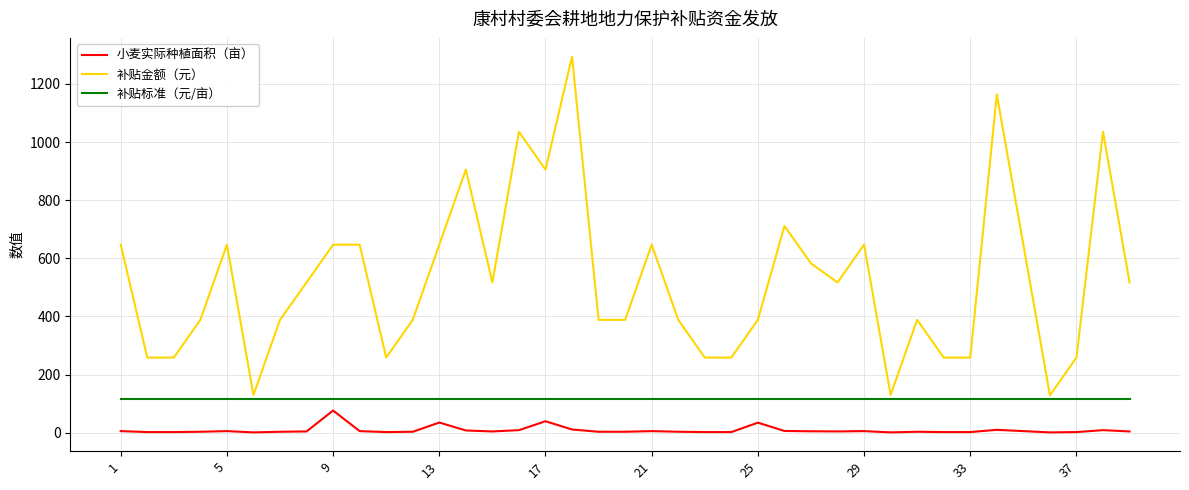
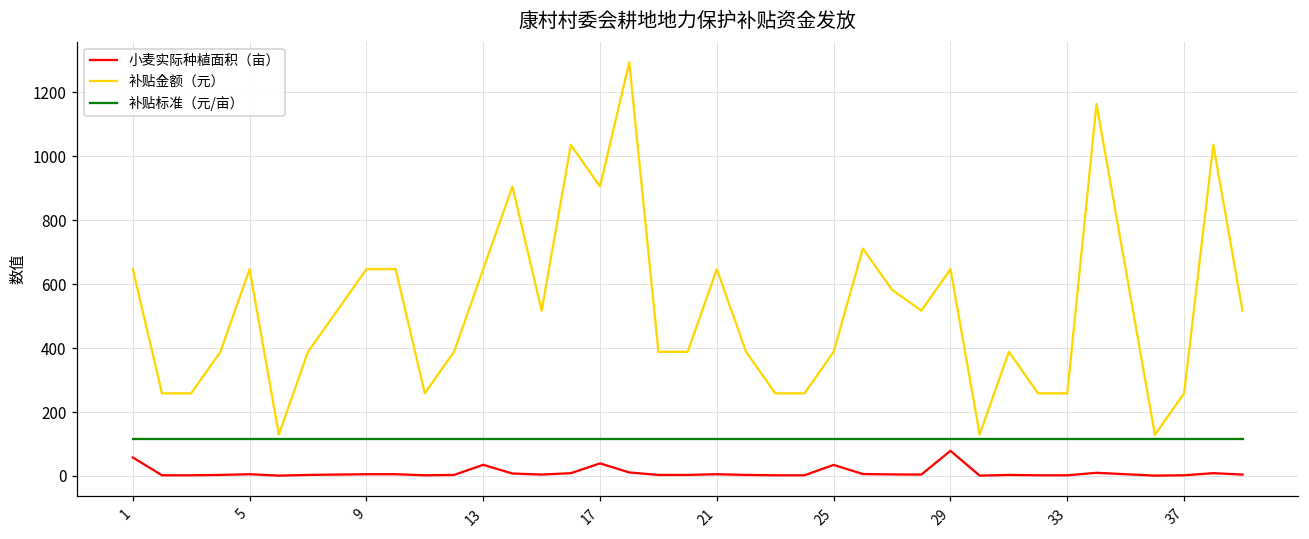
小麦实际种植面积（亩）, 1: 10 -> 60
小麦实际种植面积（亩）, 9: 80 -> 10
小麦实际种植面积（亩）, 29: 10 -> 80
